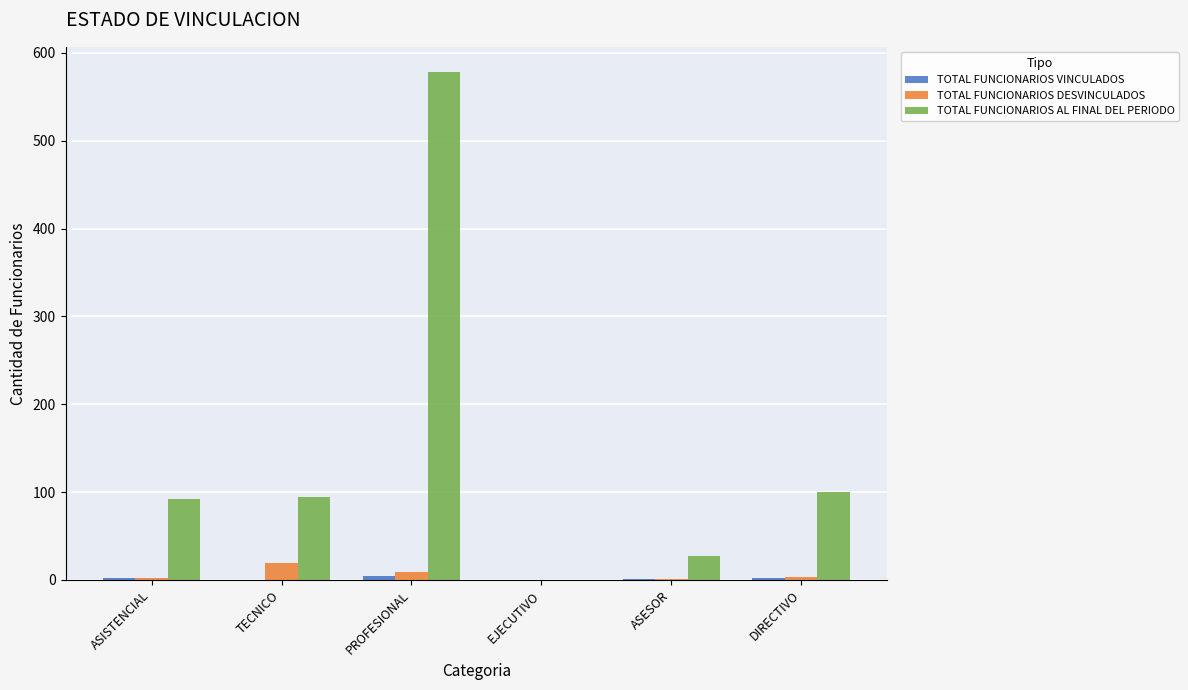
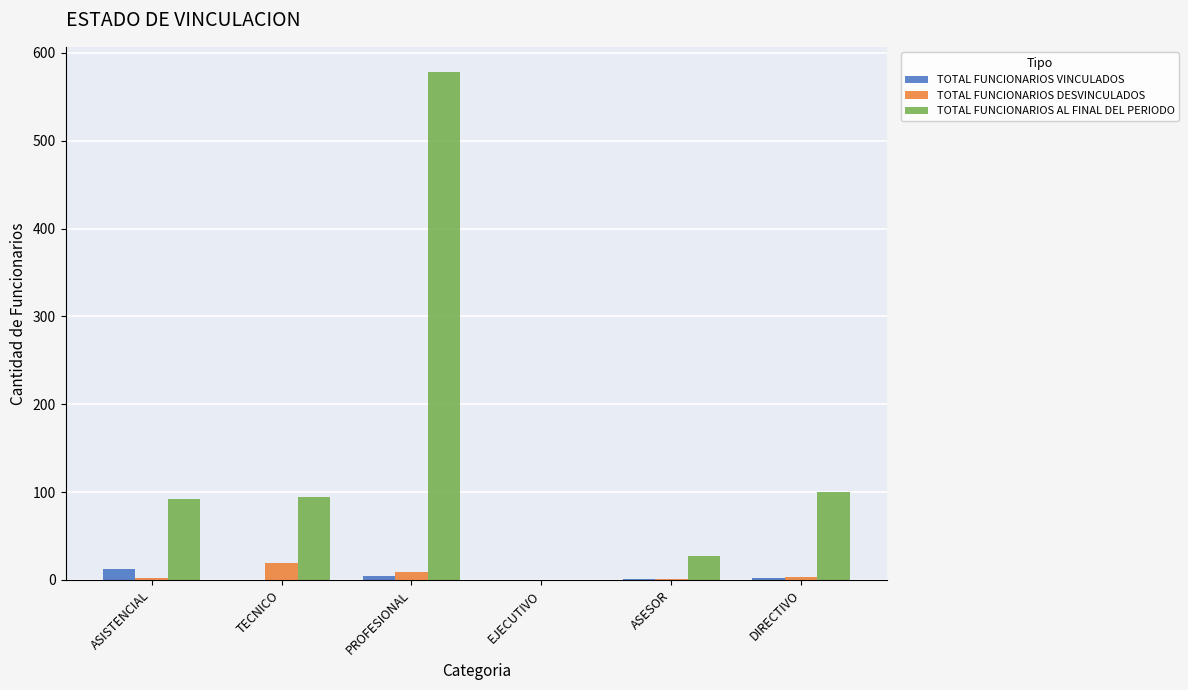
TOTAL FUNCIONARIOS VINCULADOS, ASISTENCIAL: 0 -> 10
